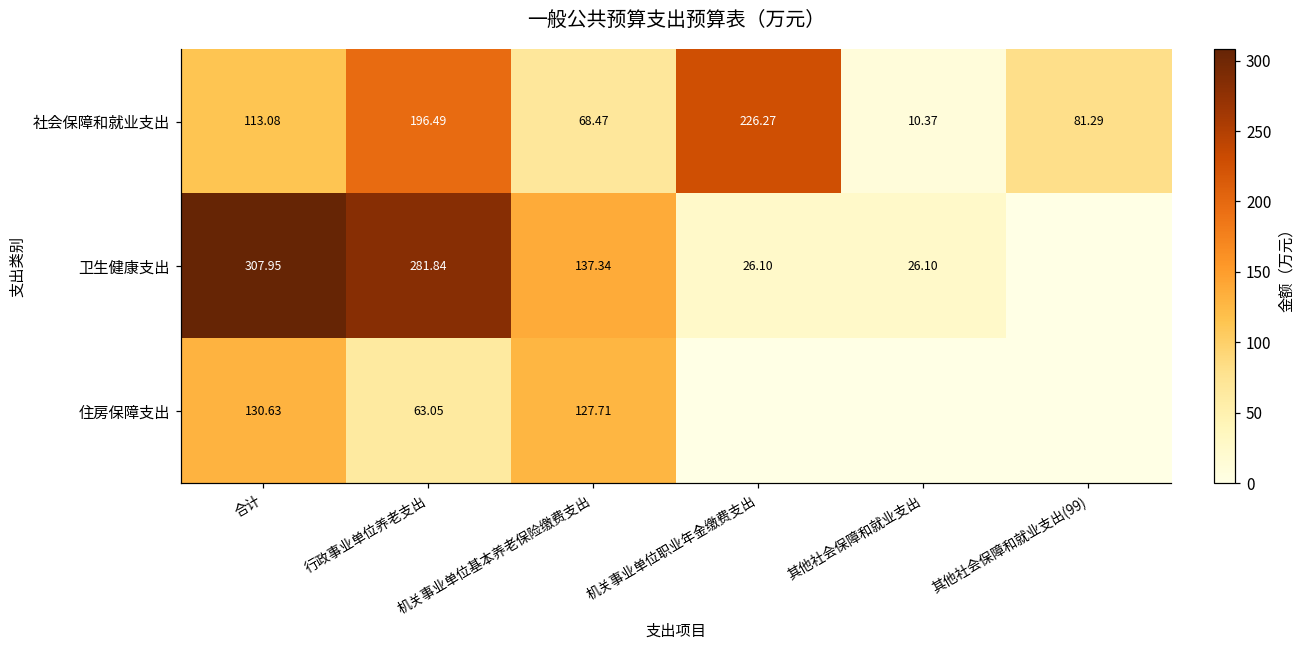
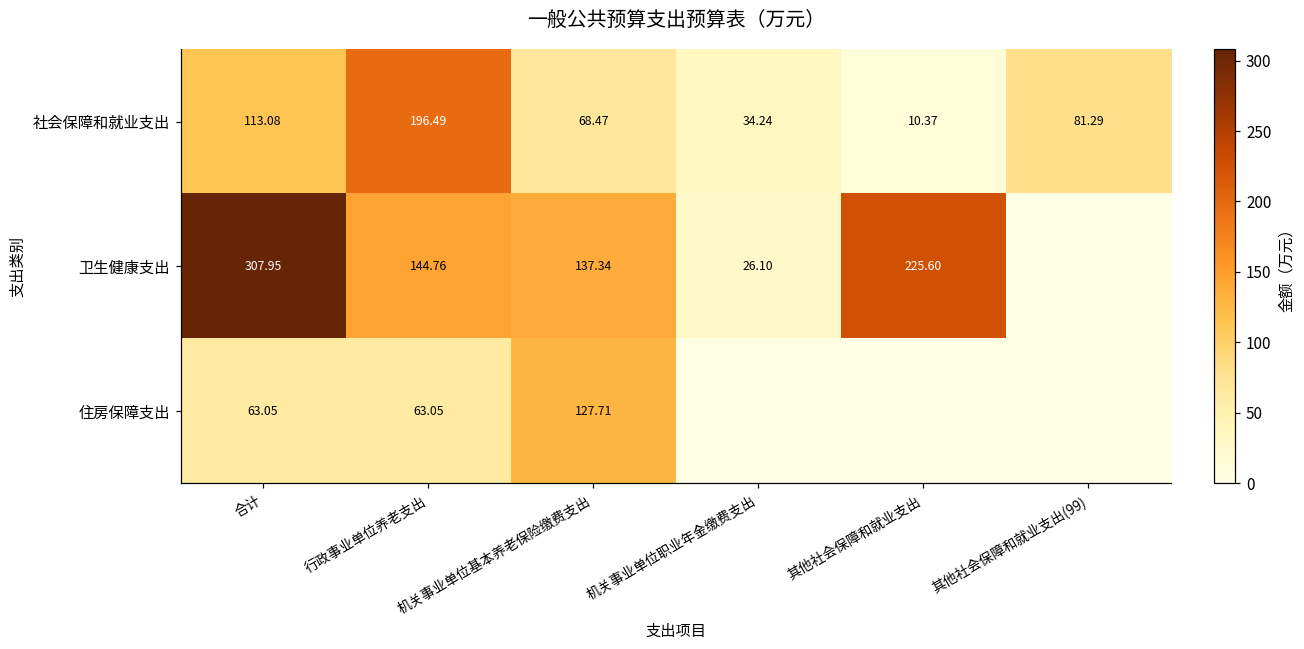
社会保障和就业支出, 机关事业单位职业年金缴费支出: 226.27 -> 34.24
卫生健康支出, 行政事业单位养老支出: 281.84 -> 144.76
卫生健康支出, 其他社会保障和就业支出: 26.10 -> 225.60
住房保障支出, 合计: 130.63 -> 63.05
